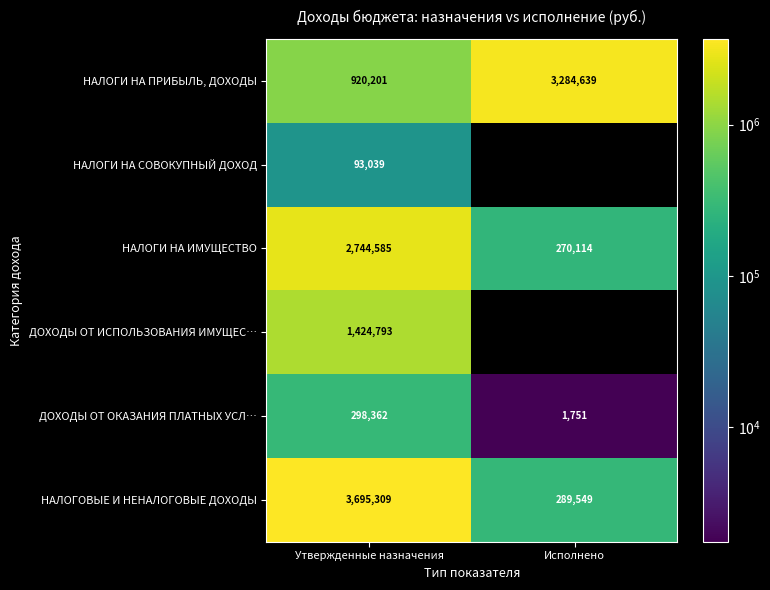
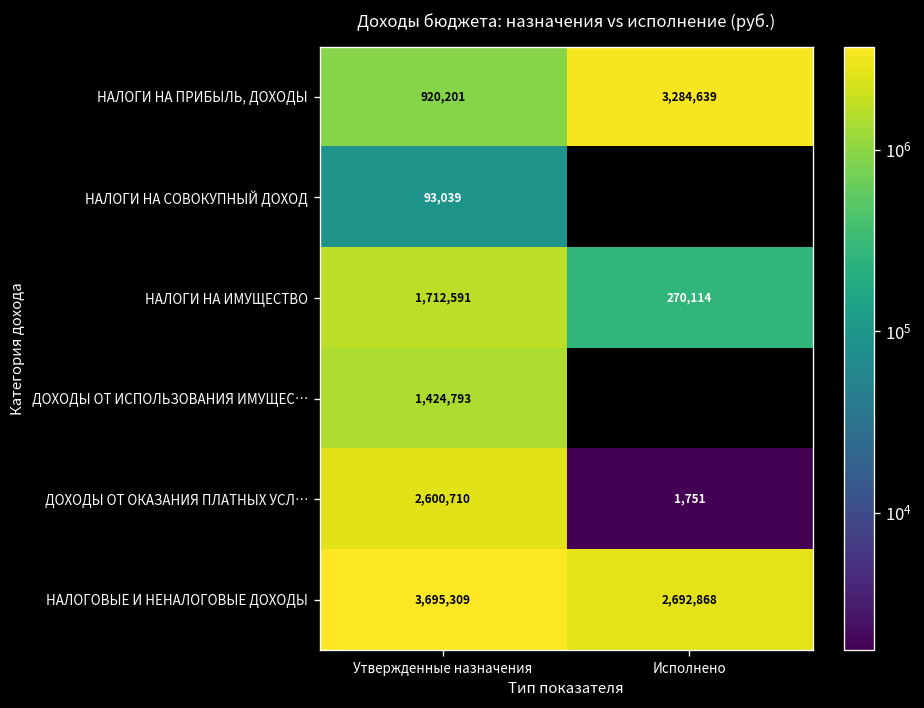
НАЛОГИ НА ИМУЩЕСТВО, Утвержденные назначения: 2,744,585 -> 1,712,591
ДОХОДЫ ОТ ОКАЗАНИЯ ПЛАТНЫХ УСЛ…, Утвержденные назначения: 298,362 -> 2,600,710
НАЛОГОВЫЕ И НЕНАЛОГОВЫЕ ДОХОДЫ, Исполнено: 289,549 -> 2,692,868
